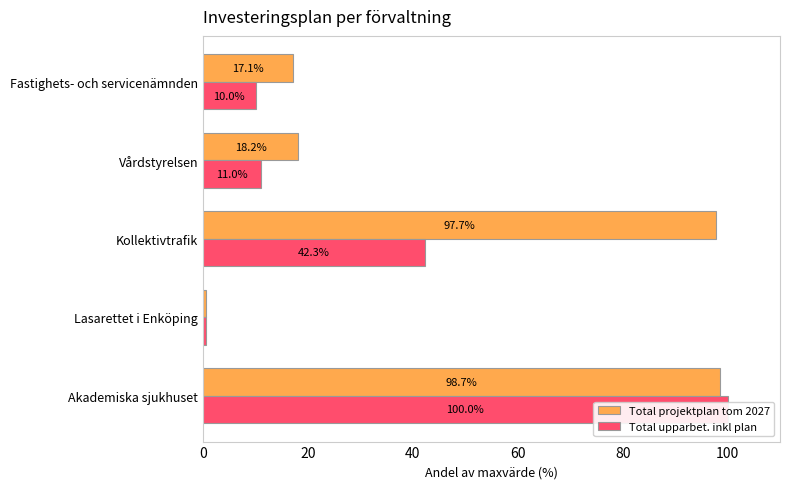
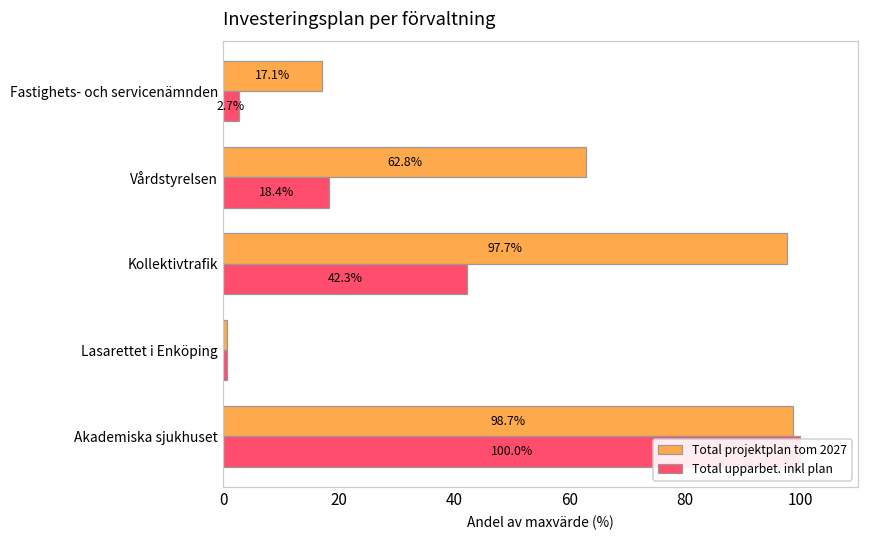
Total upparbet. inkl plan, Fastighets- och servicenämnden: 10.0% -> 2.7%
Total projektplan tom 2027, Vårdstyrelsen: 18.2% -> 62.8%
Total upparbet. inkl plan, Vårdstyrelsen: 11.0% -> 18.4%
